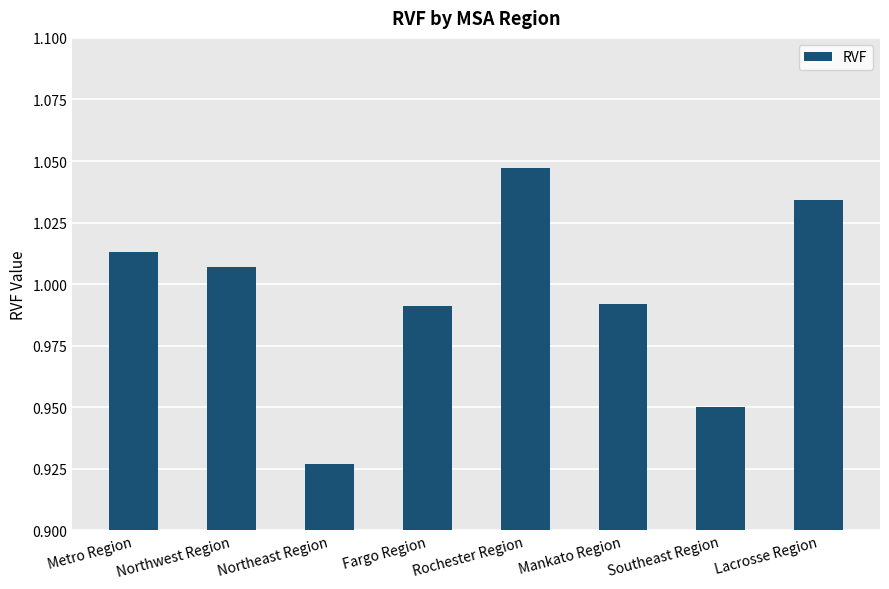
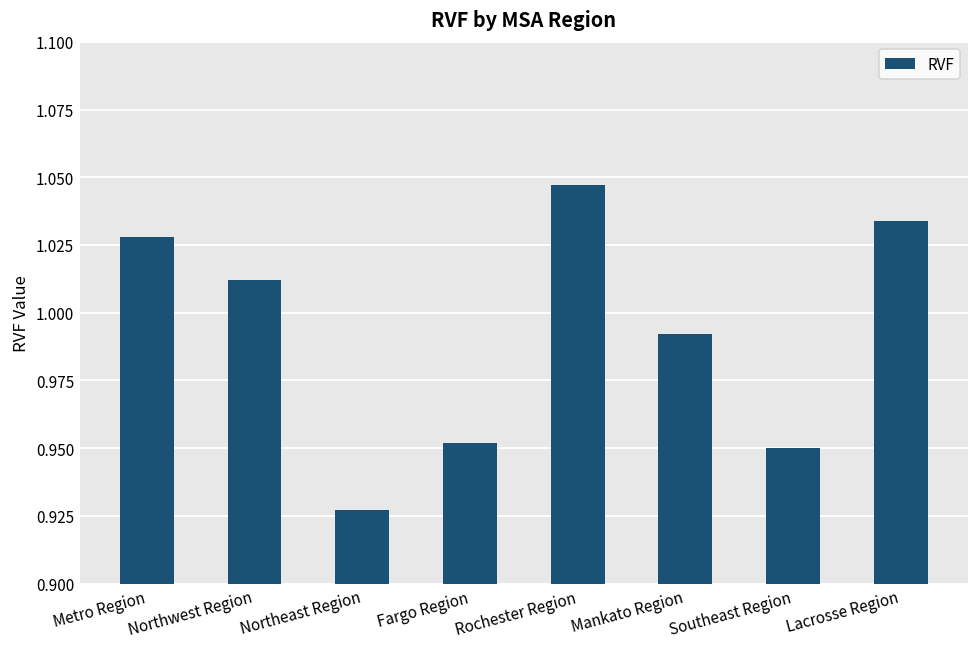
Metro Region: 1.013 -> 1.028
Northwest Region: 1.007 -> 1.012
Fargo Region: 0.991 -> 0.952
